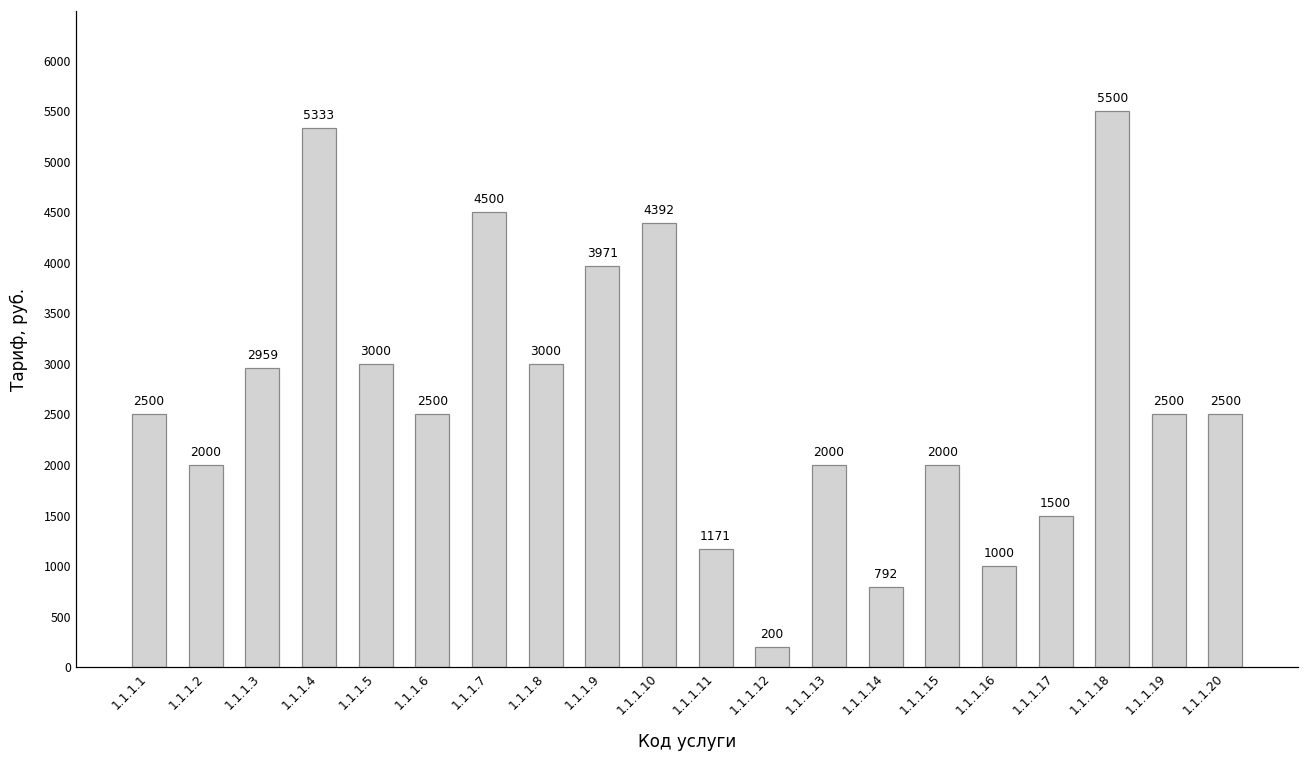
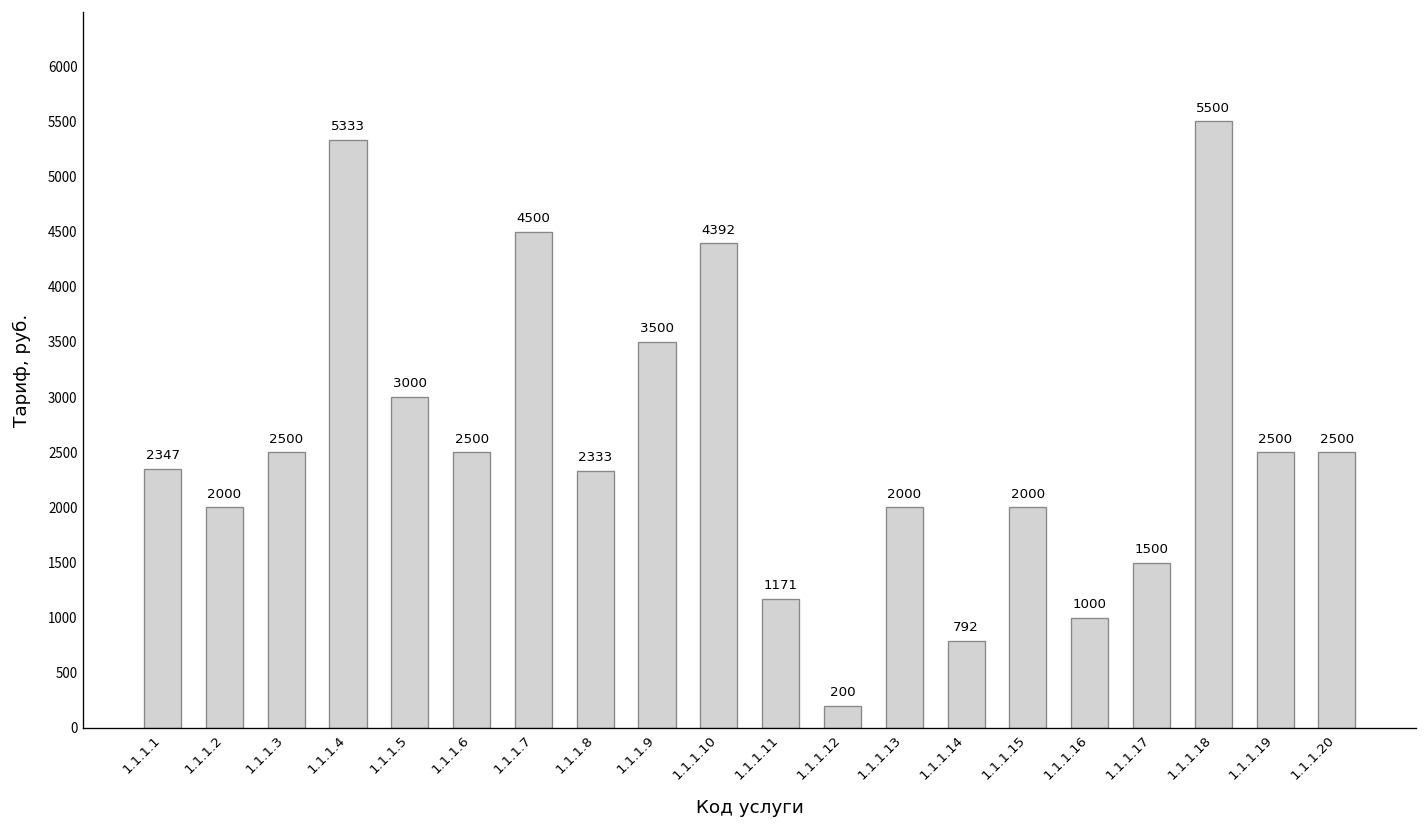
1.1.1.1: 2500 -> 2347
1.1.1.3: 2959 -> 2500
1.1.1.8: 3000 -> 2333
1.1.1.9: 3971 -> 3500
